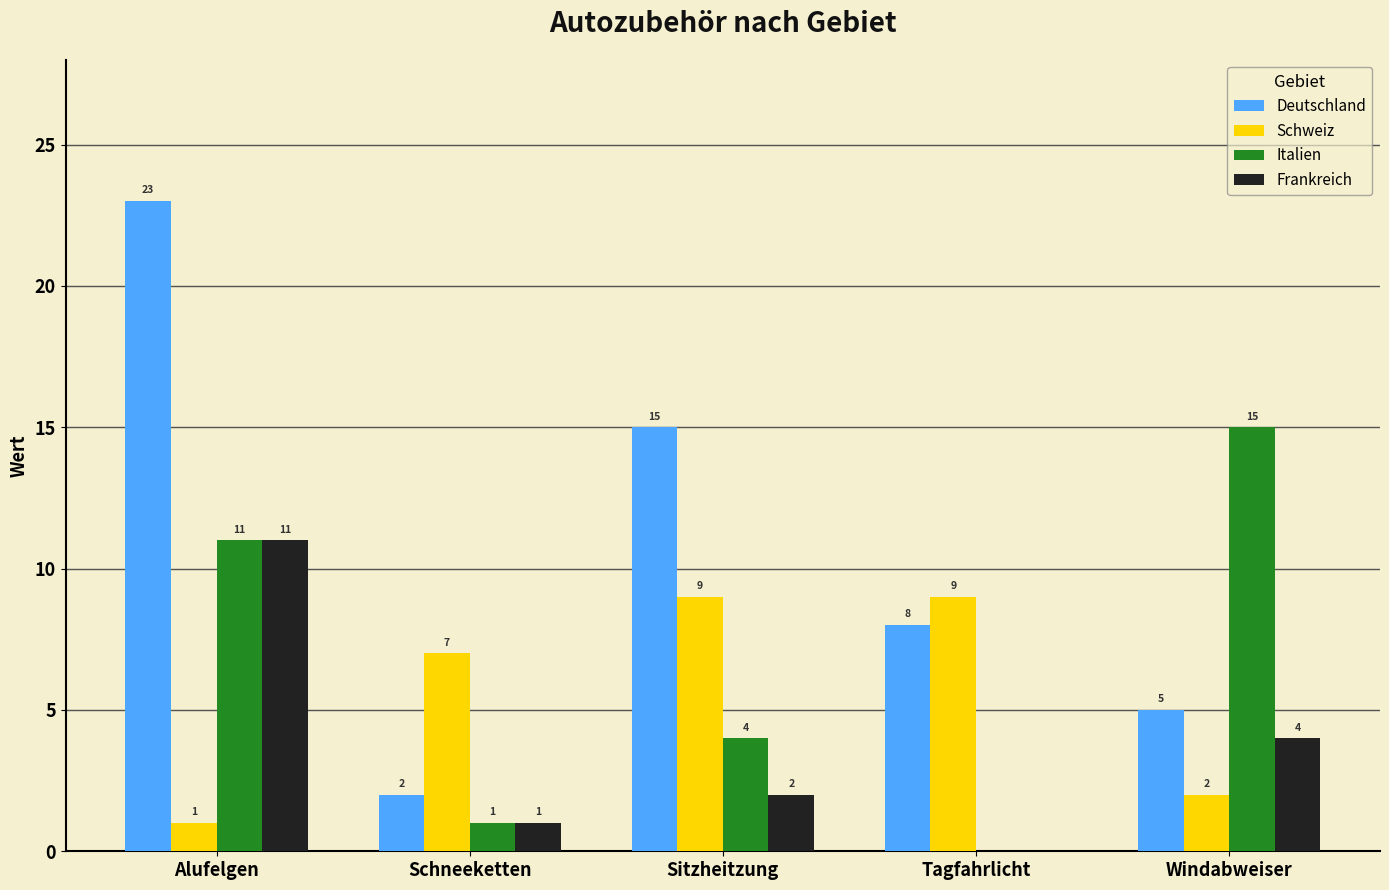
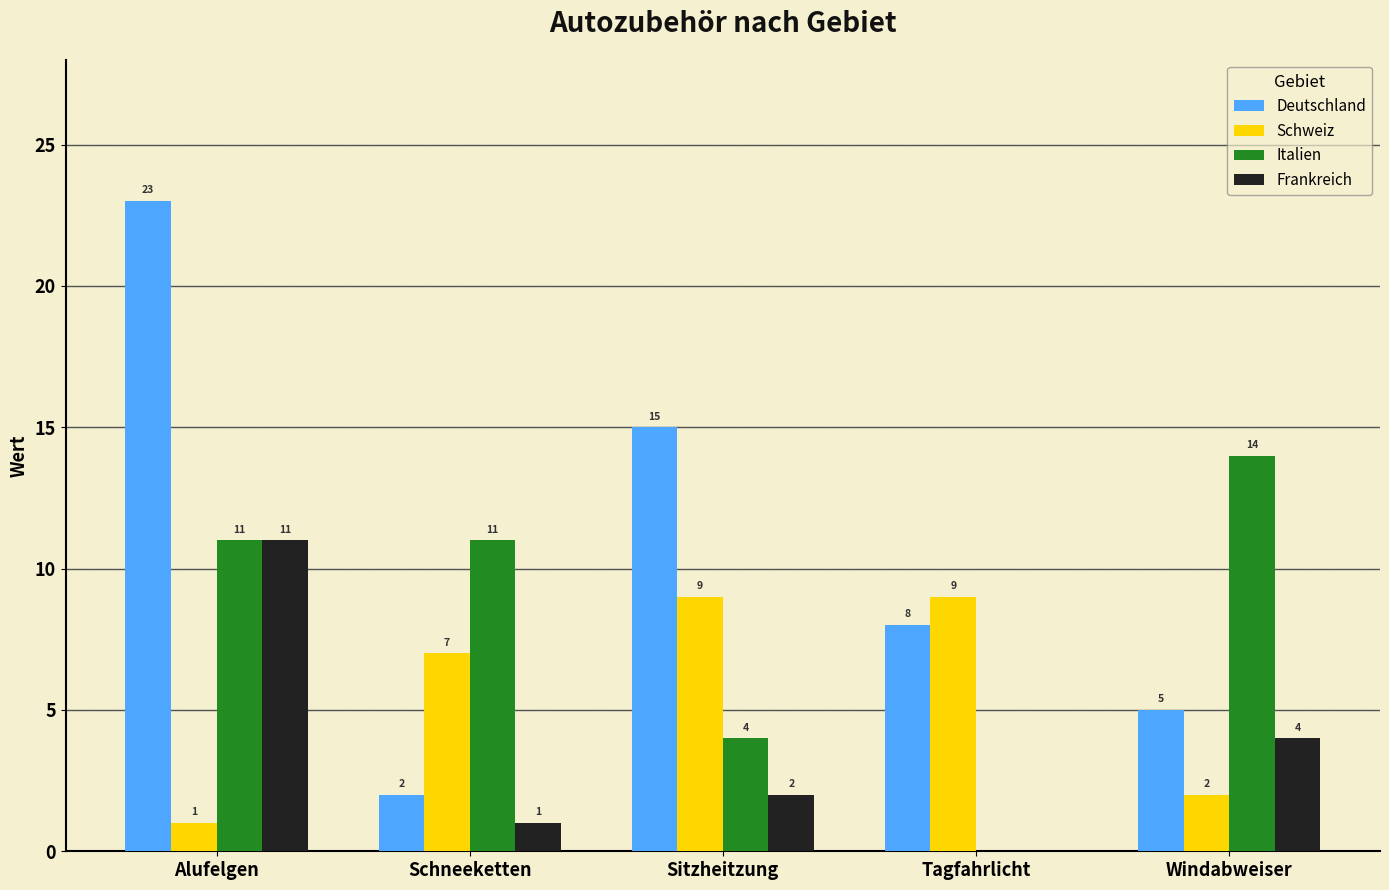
Italien, Schneeketten: 1 -> 11
Italien, Windabweiser: 15 -> 14
